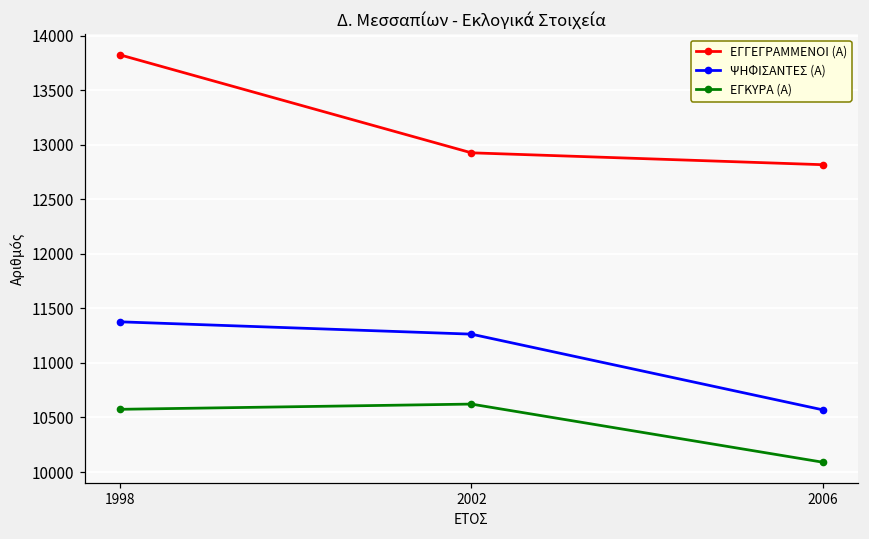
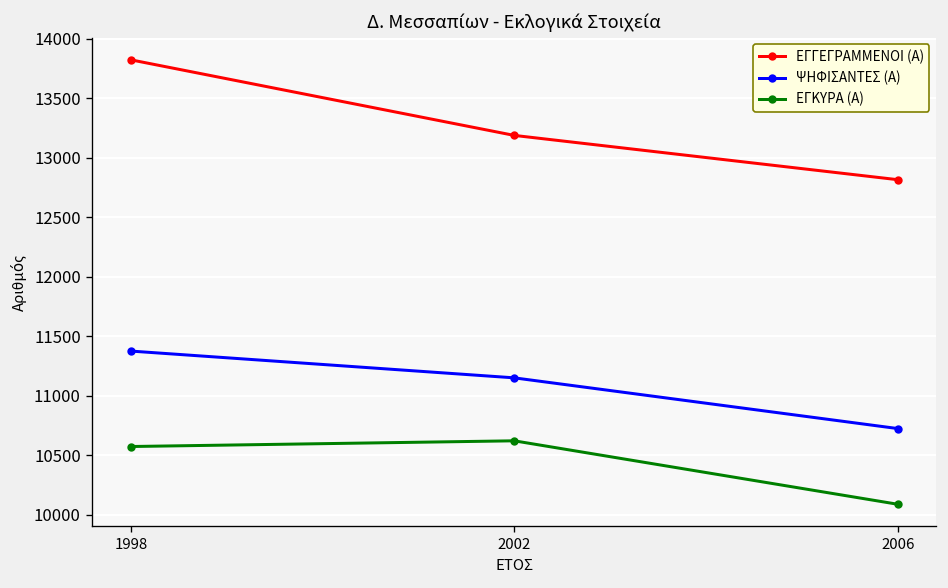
ΕΓΓΕΓΡΑΜΜΕΝΟΙ (Α), 2002: 12900 -> 13200
ΨΗΦΙΣΑΝΤΕΣ (Α), 2002: 11300 -> 11200
ΨΗΦΙΣΑΝΤΕΣ (Α), 2006: 10600 -> 10700
